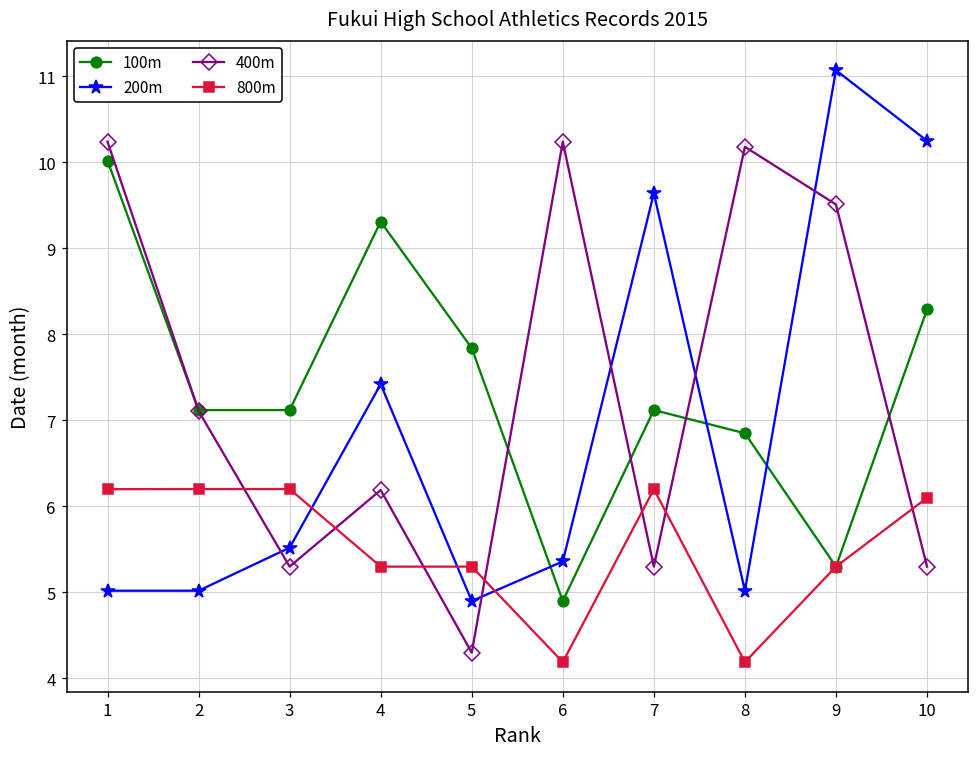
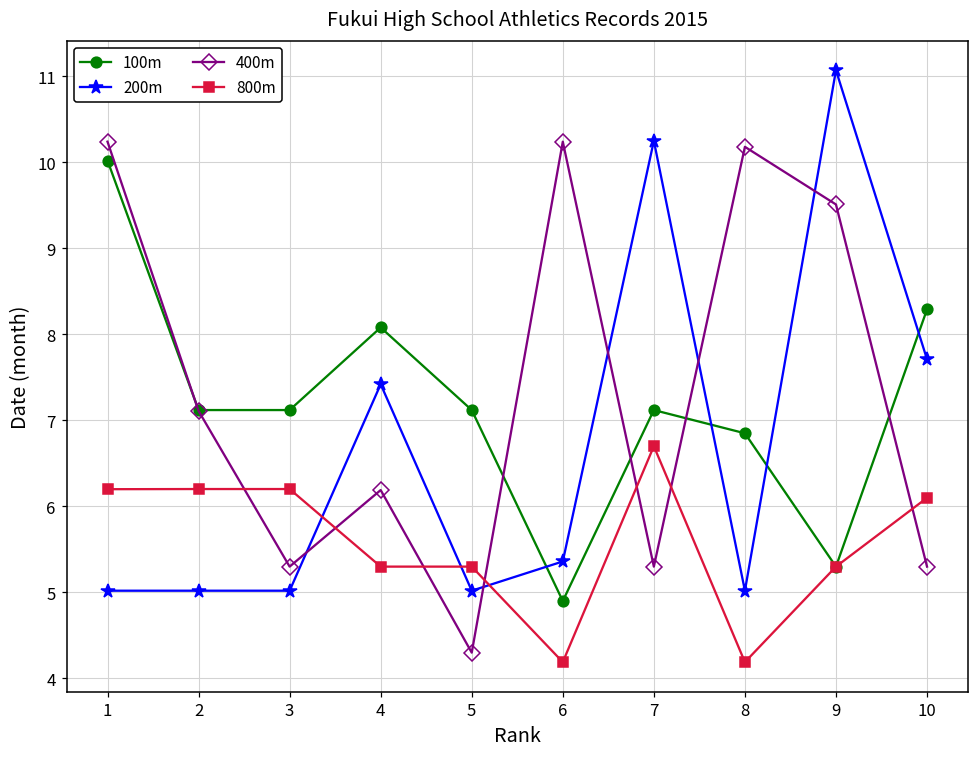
200m, 3: 5.5 -> 5.0
100m, 4: 9.3 -> 8.1
100m, 5: 7.8 -> 7.1
200m, 5: 4.9 -> 5.0
200m, 7: 9.6 -> 10.3
800m, 7: 6.2 -> 6.7
200m, 10: 10.3 -> 7.7
